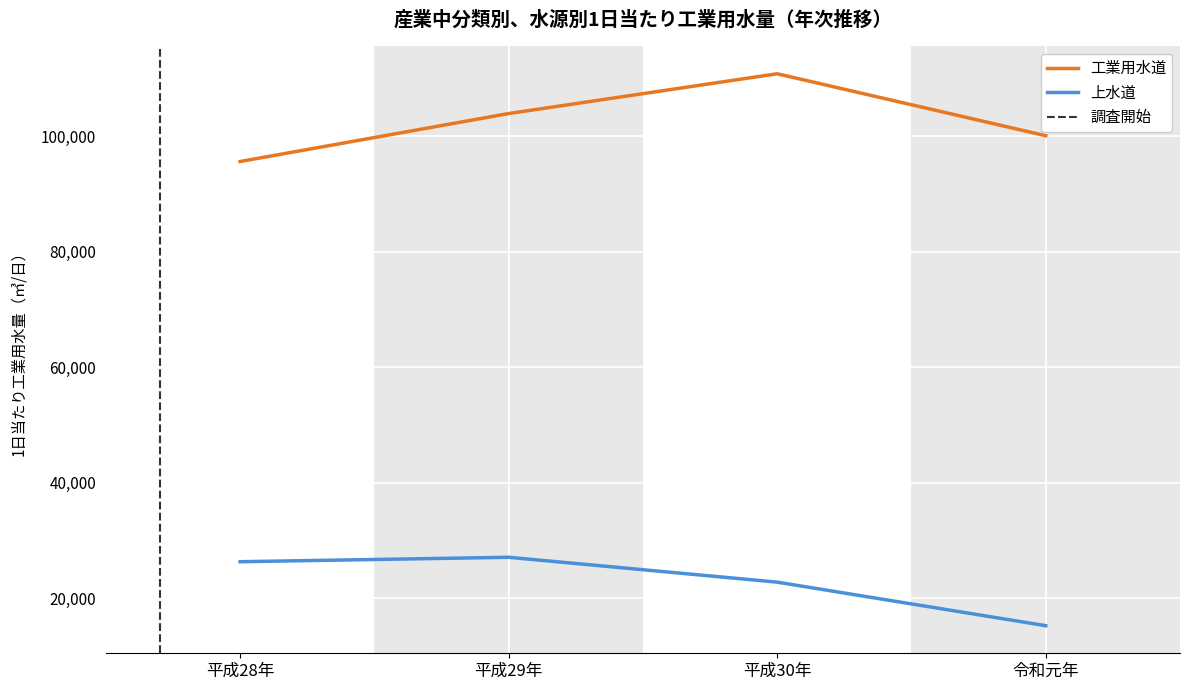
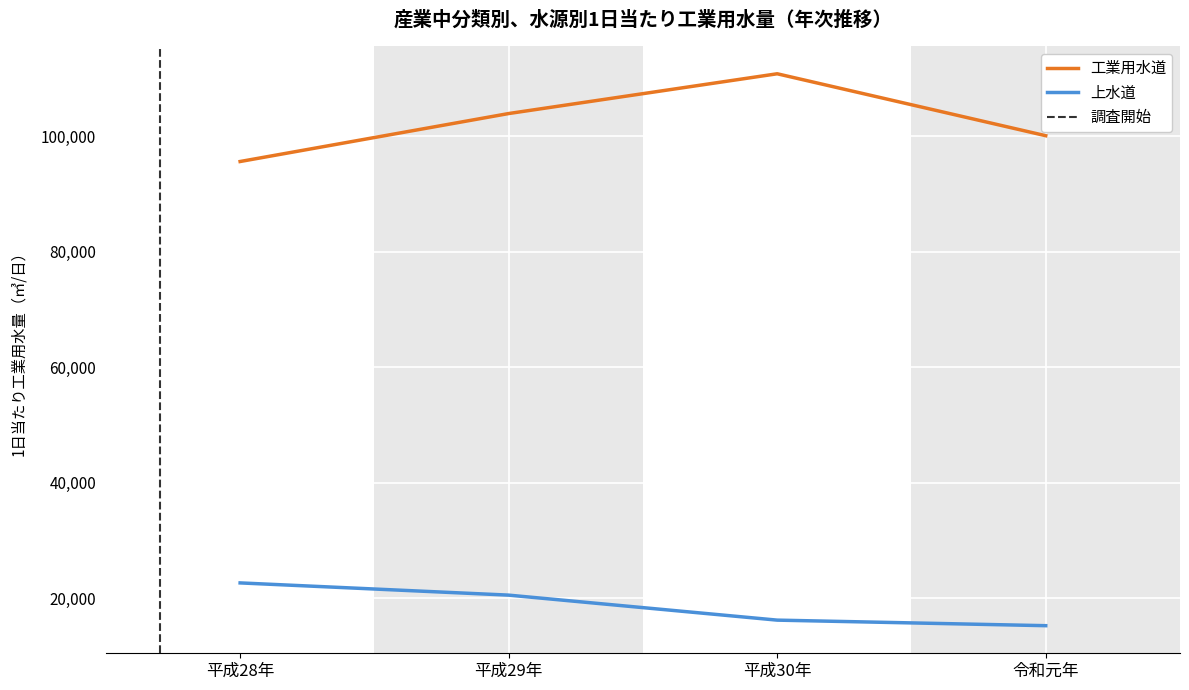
上水道, 平成28年: 26,000 -> 23,000
上水道, 平成29年: 27,000 -> 21,000
上水道, 平成30年: 23,000 -> 16,000
